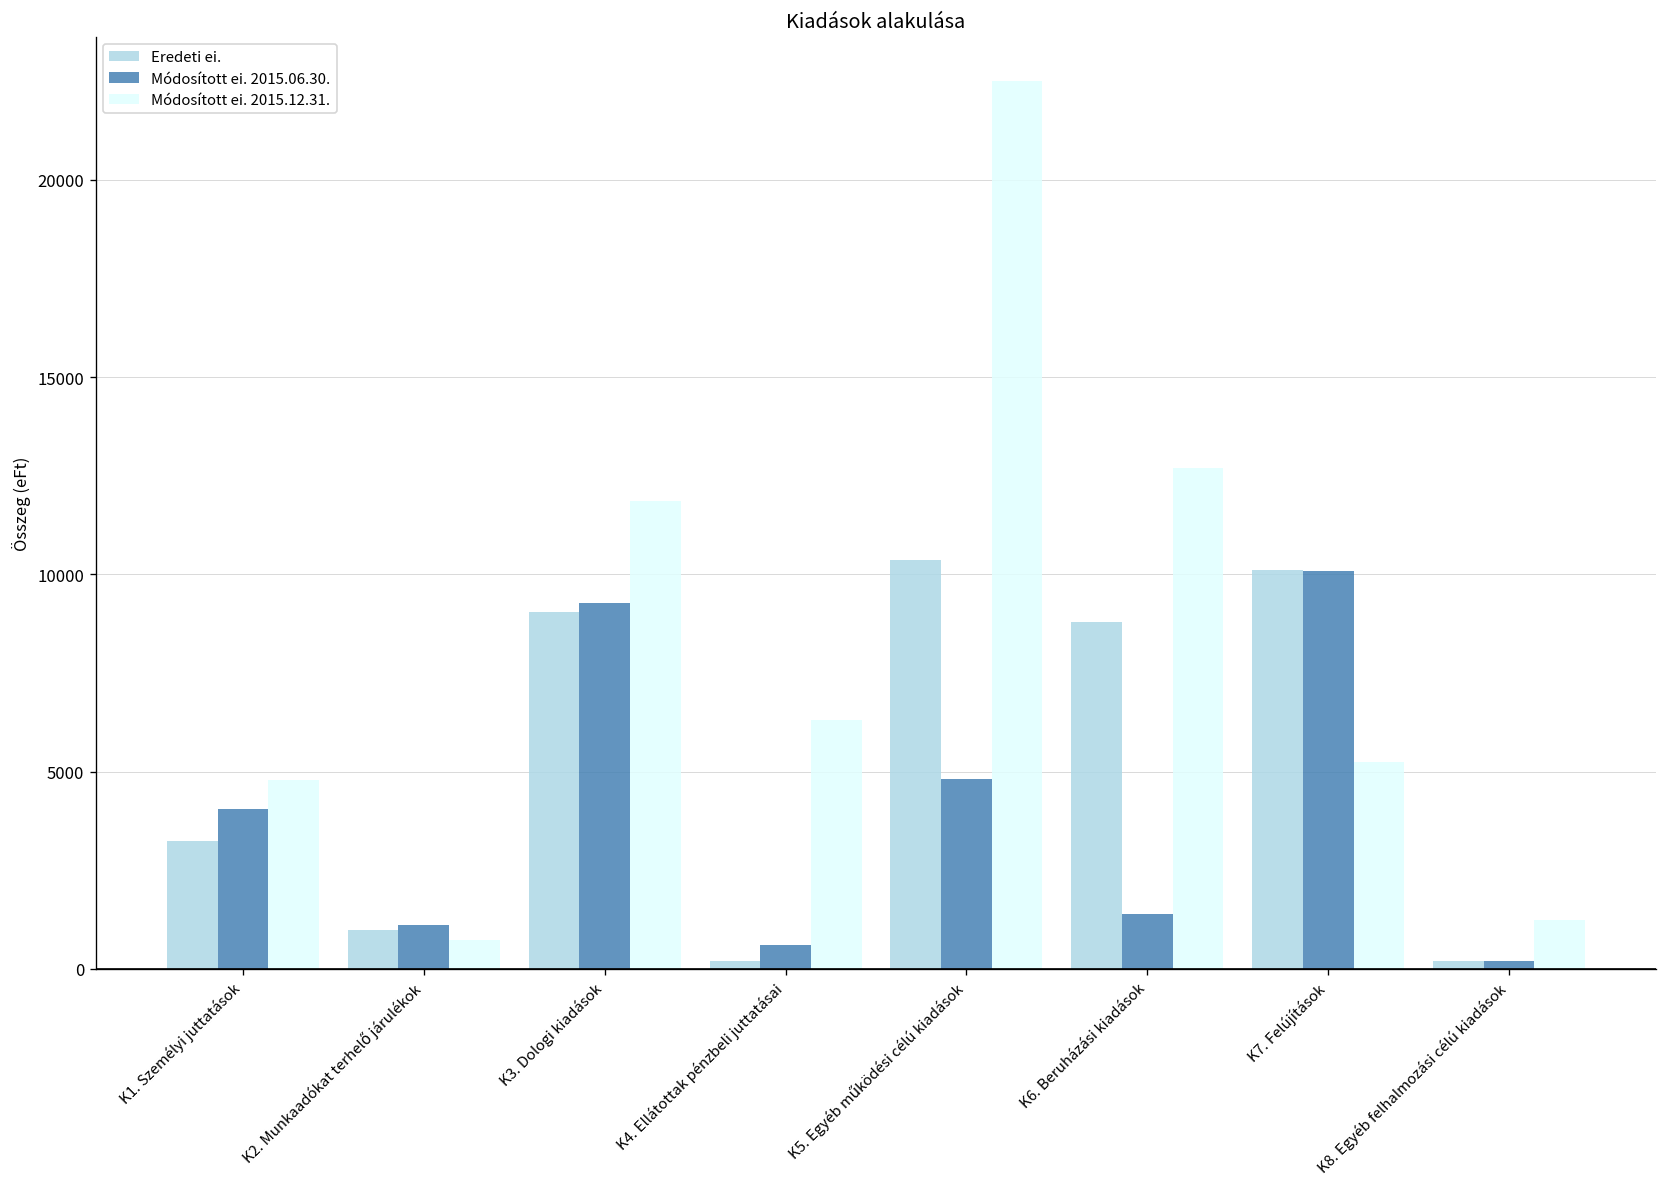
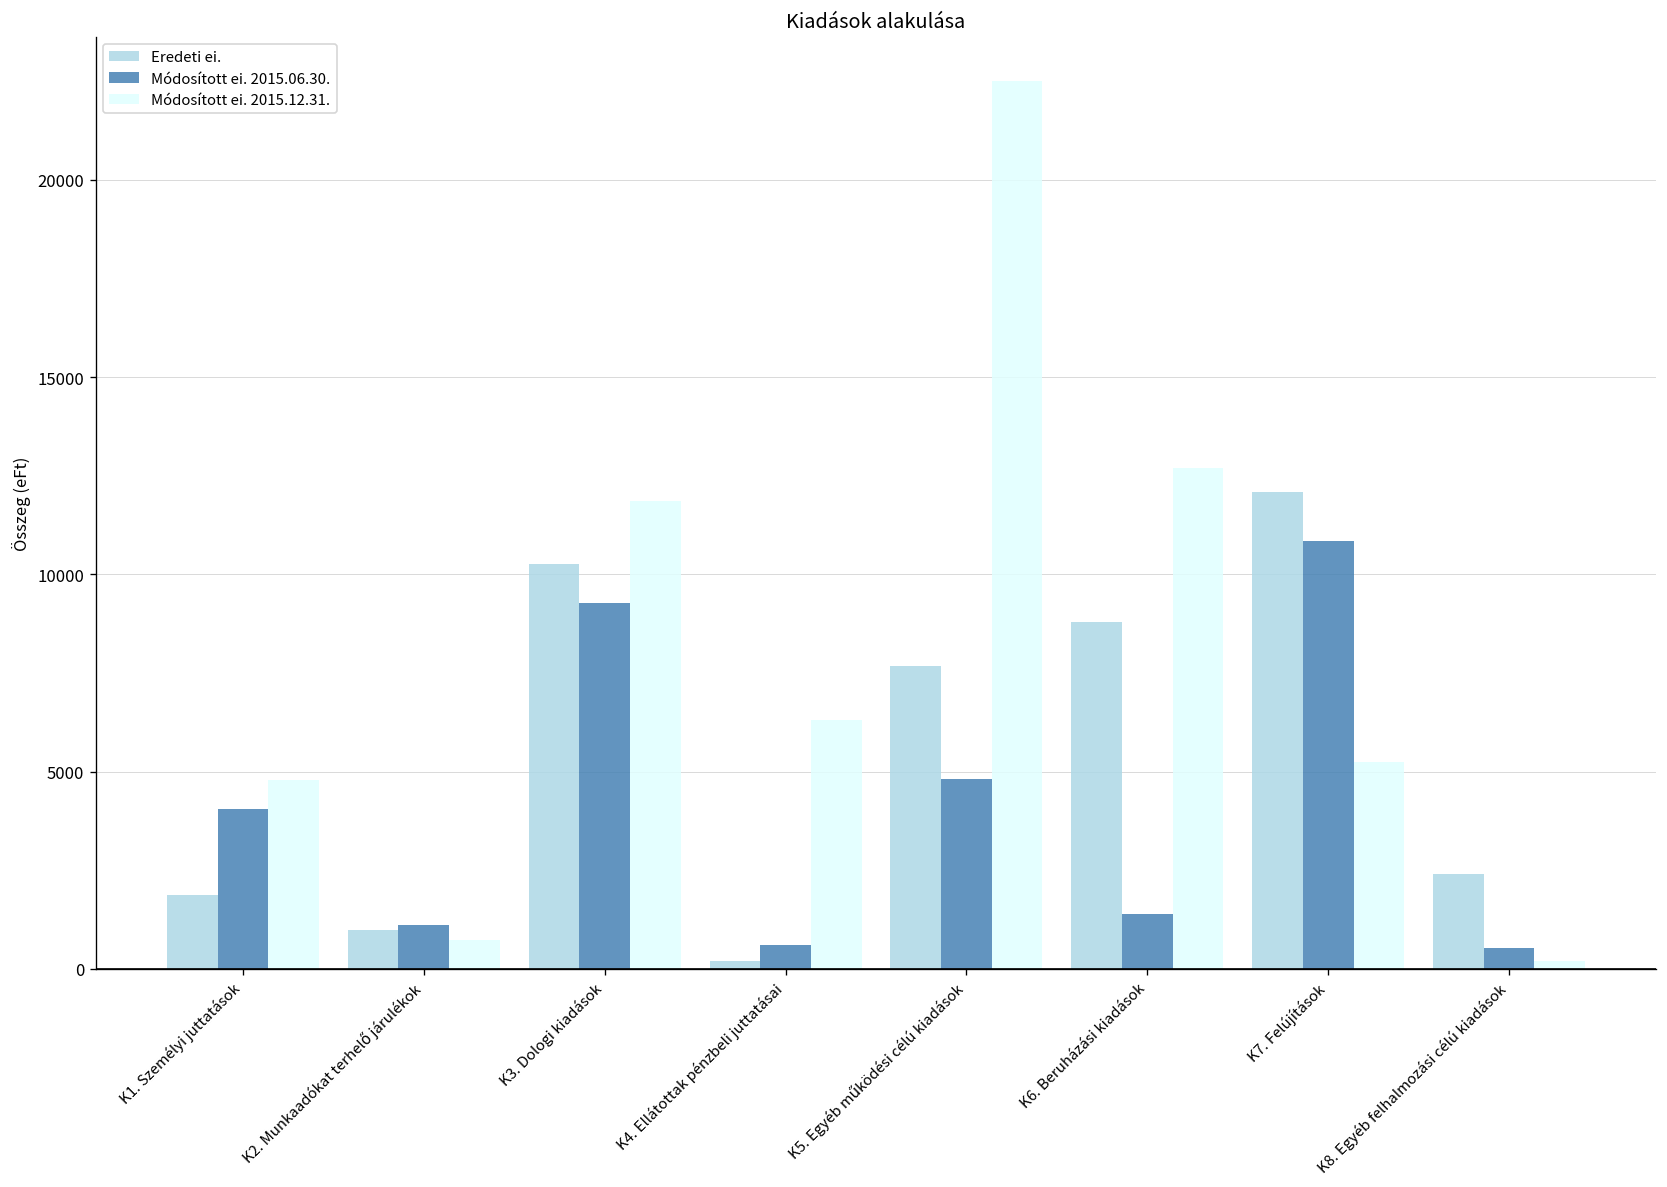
Eredeti ei., K1. Személyi juttatások: 3200 -> 1900
Eredeti ei., K3. Dologi kiadások: 9000 -> 10300
Eredeti ei., K5. Egyéb működési célú kiadások: 10400 -> 7700
Eredeti ei., K7. Felújítások: 10100 -> 12100
Módosított ei. 2015.06.30., K7. Felújítások: 10100 -> 10800
Eredeti ei., K8. Egyéb felhalmozási célú kiadások: 200 -> 2400
Módosított ei. 2015.06.30., K8. Egyéb felhalmozási célú kiadások: 200 -> 500
Módosított ei. 2015.12.31., K8. Egyéb felhalmozási célú kiadások: 1200 -> 200
